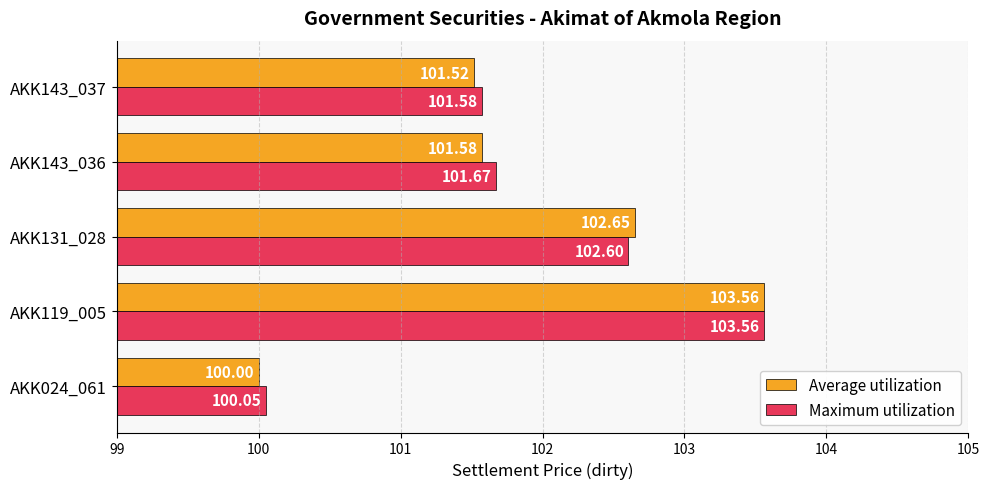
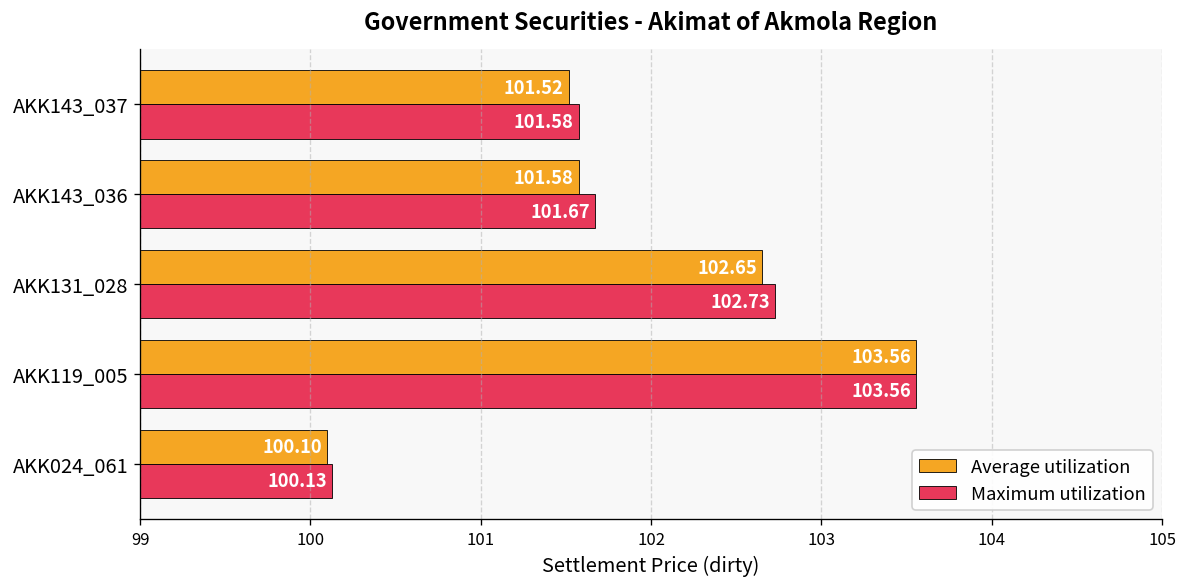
Maximum utilization, AKK131_028: 102.60 -> 102.73
Average utilization, AKK024_061: 100.00 -> 100.10
Maximum utilization, AKK024_061: 100.05 -> 100.13
